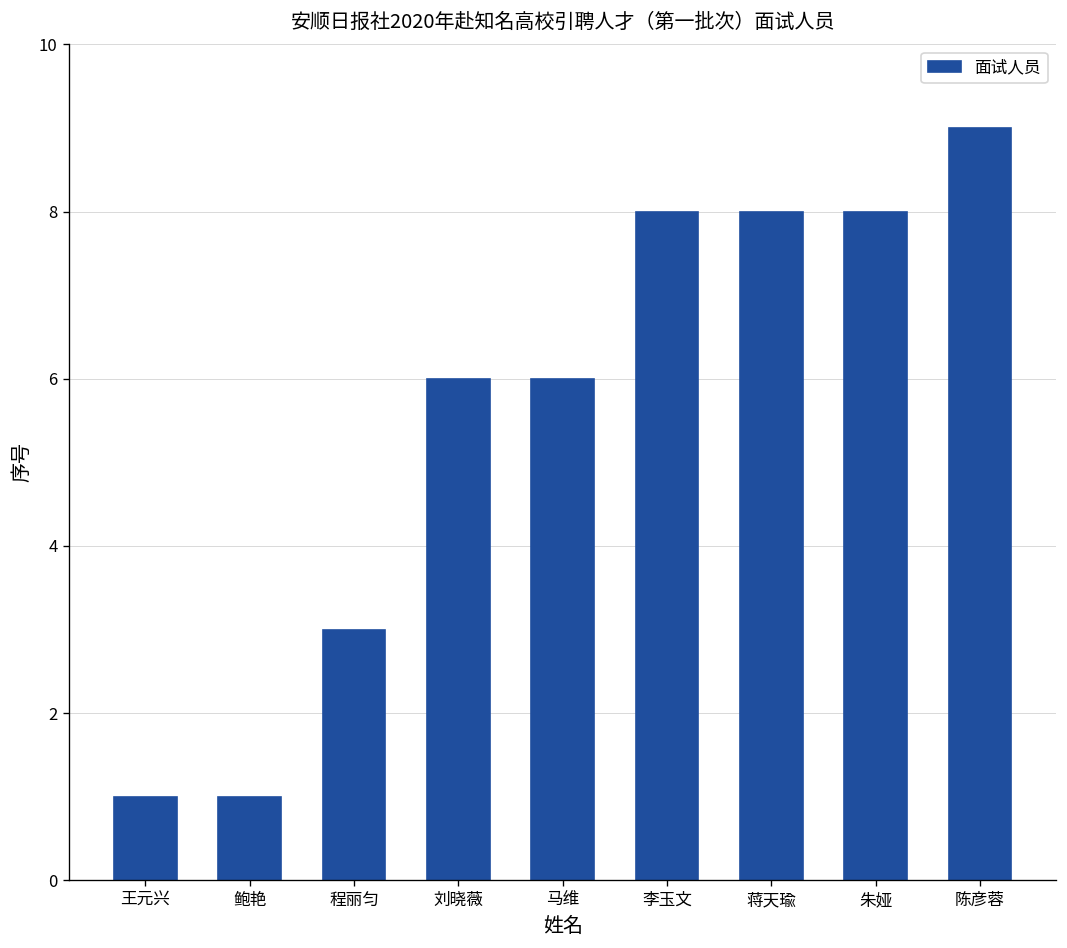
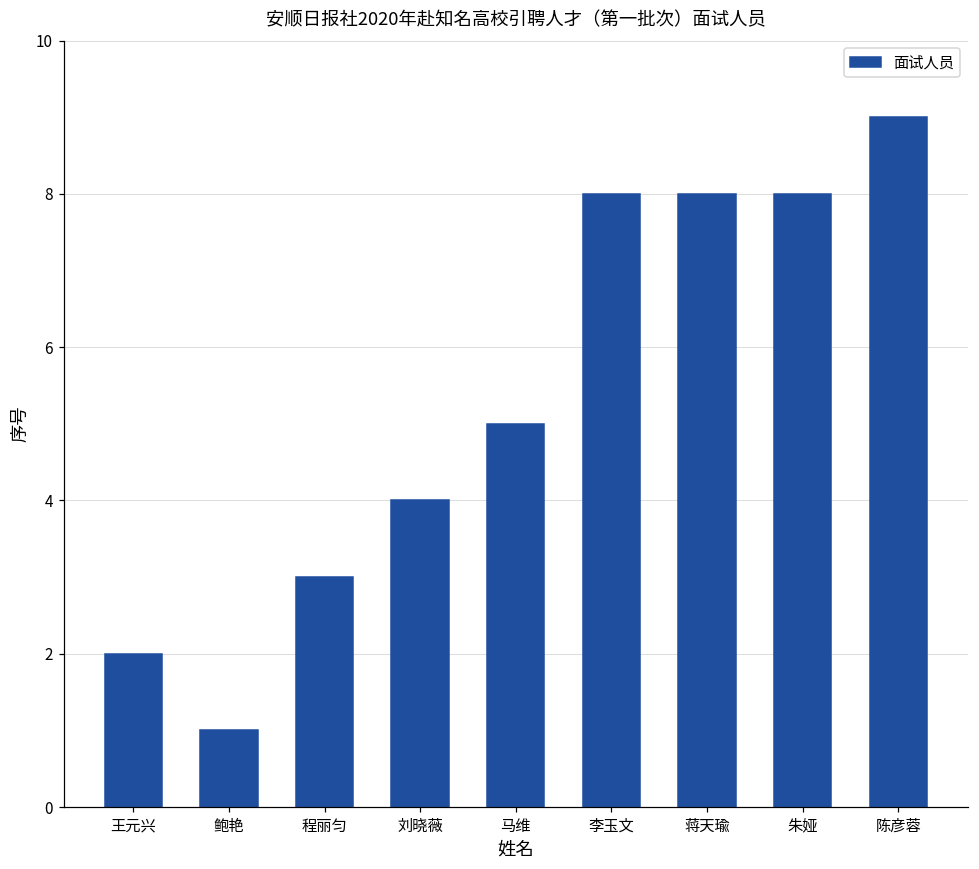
王元兴: 1 -> 2
刘晓薇: 6 -> 4
马维: 6 -> 5
